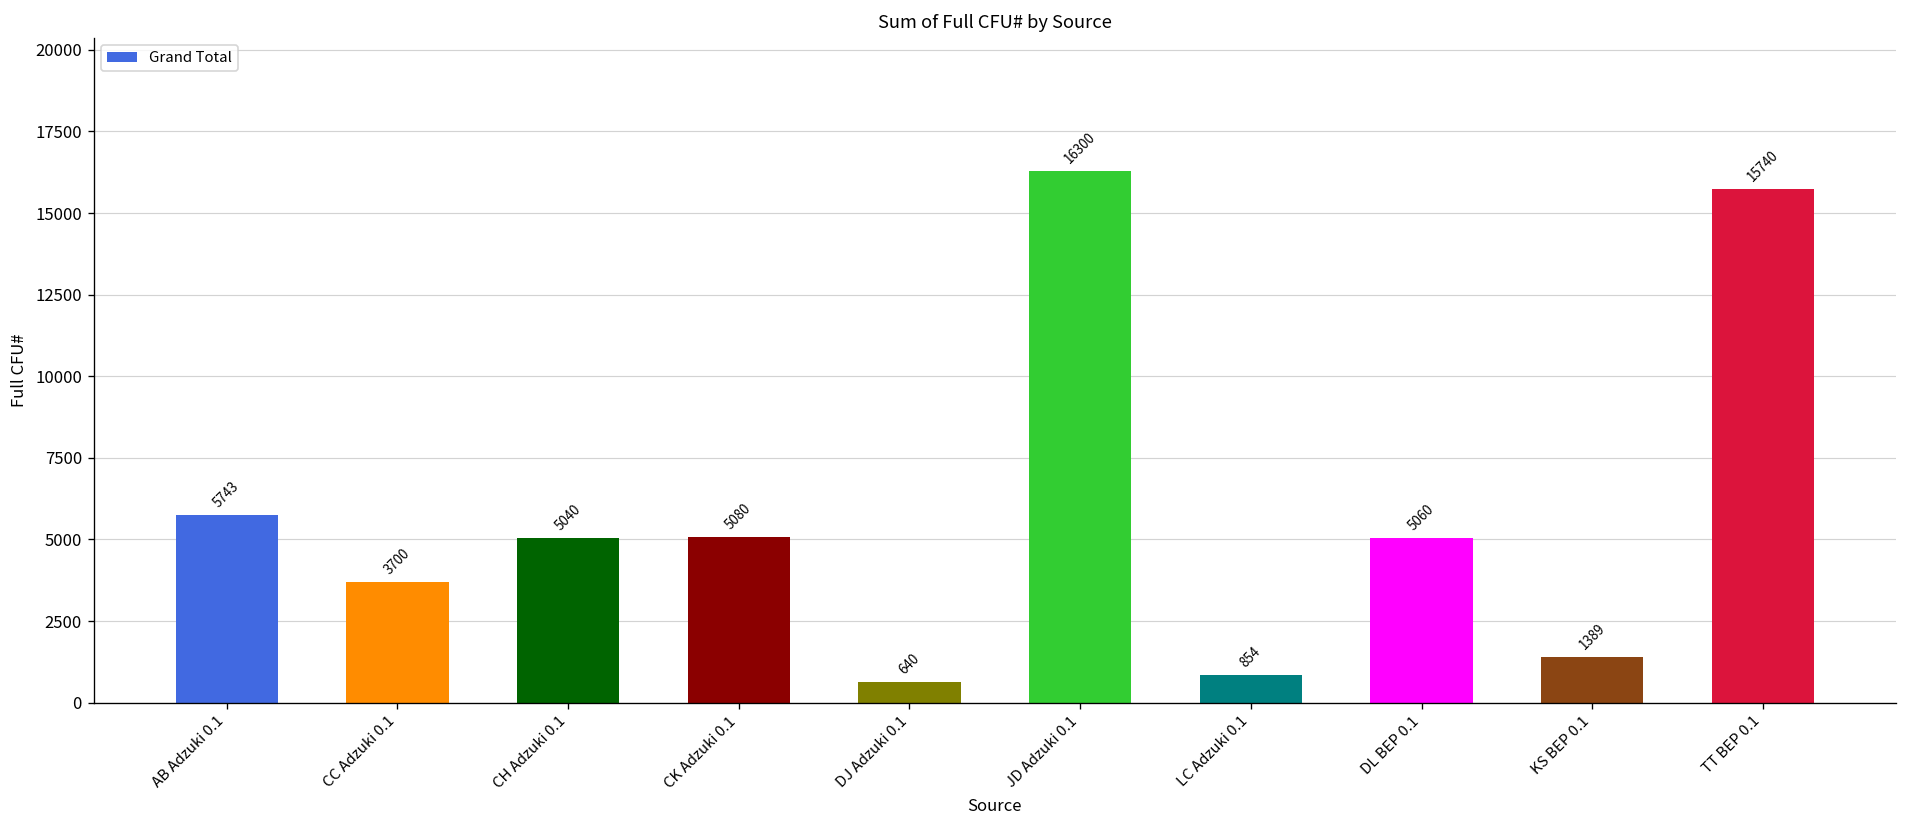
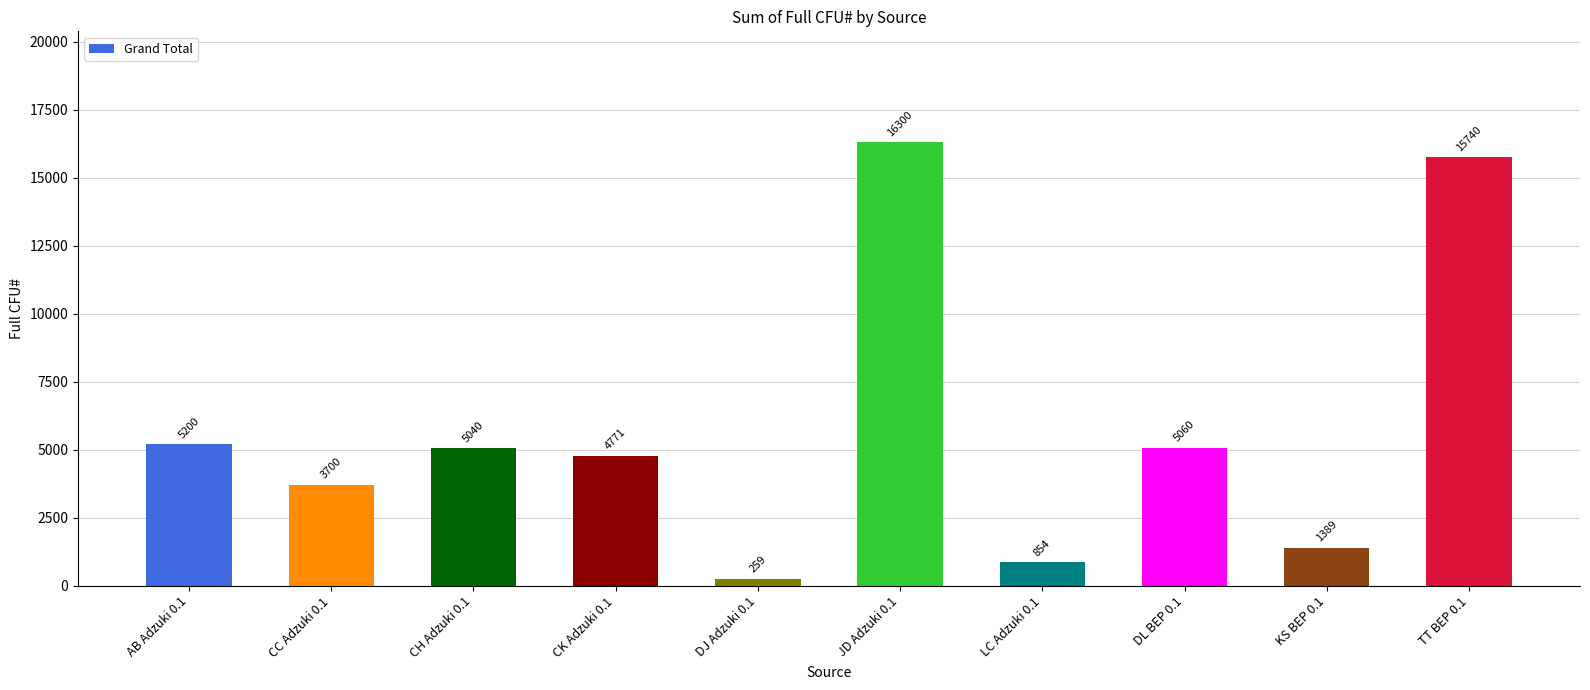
AB Adzuki 0.1: 5743 -> 5200
CK Adzuki 0.1: 5080 -> 4771
DJ Adzuki 0.1: 640 -> 259
